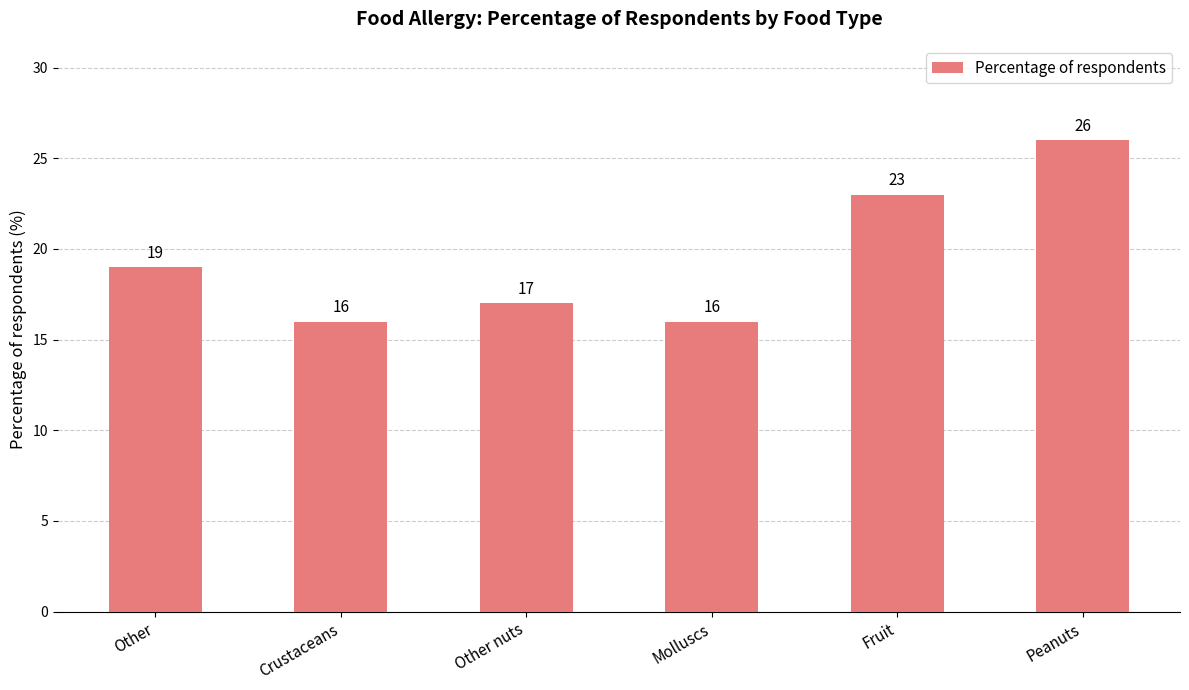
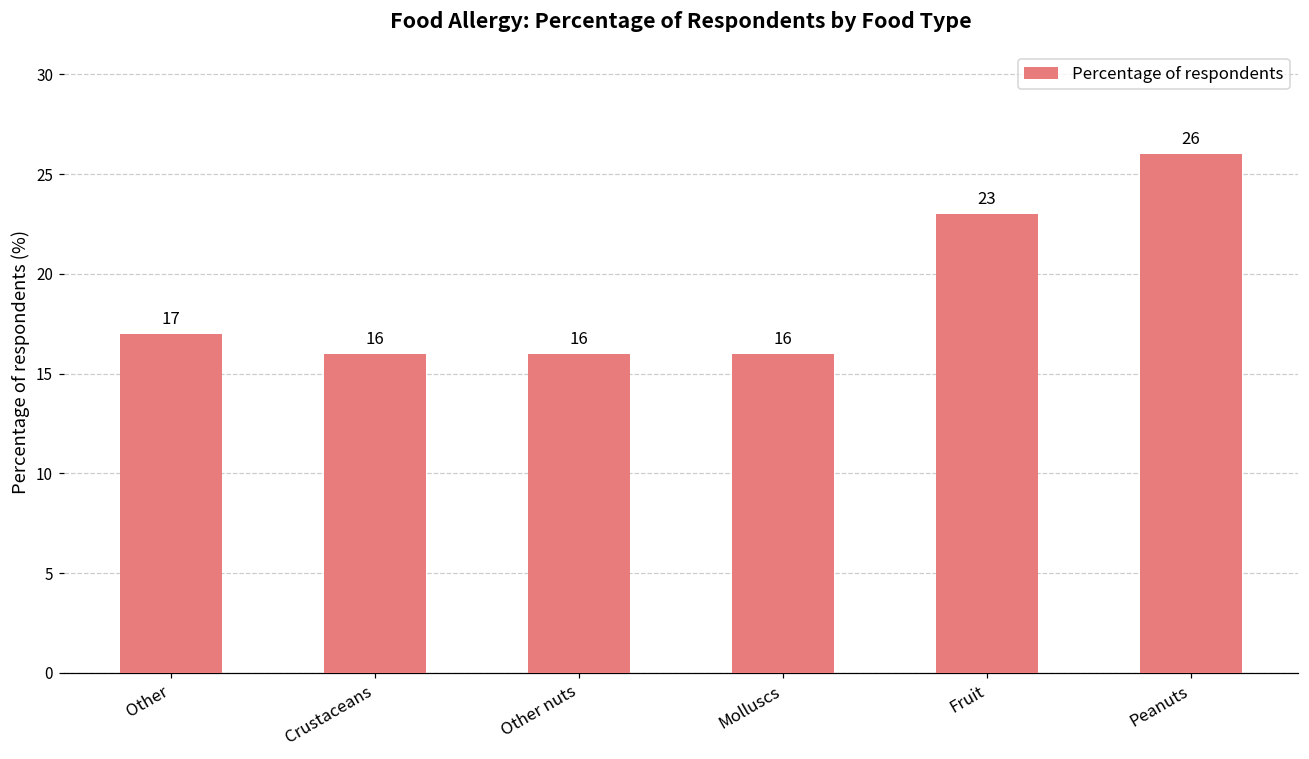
Other: 19 -> 17
Other nuts: 17 -> 16
